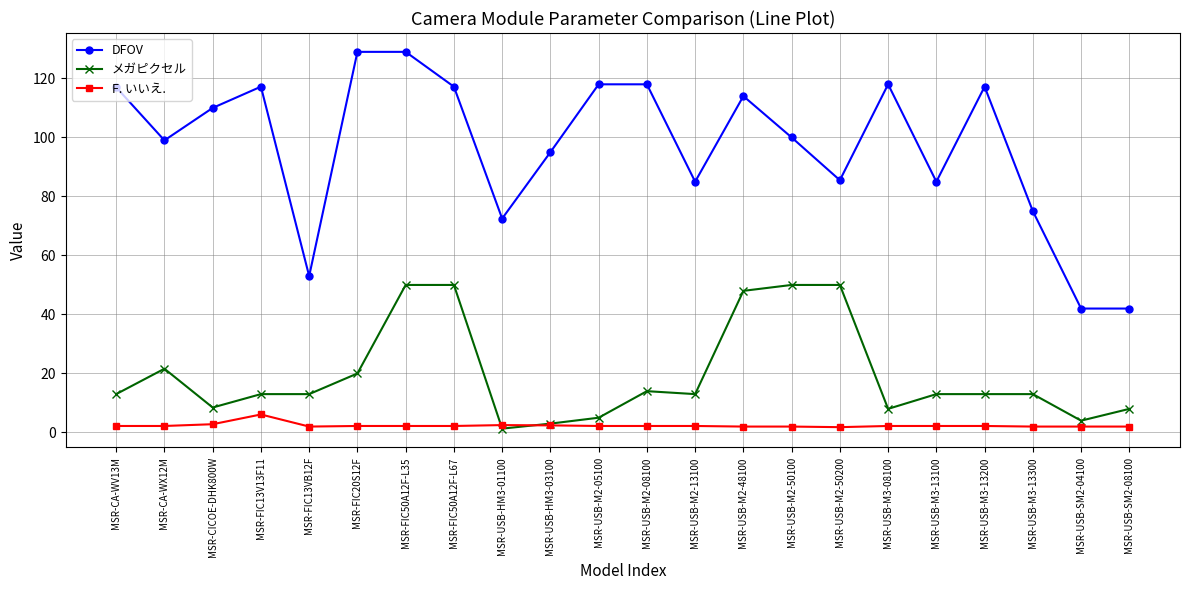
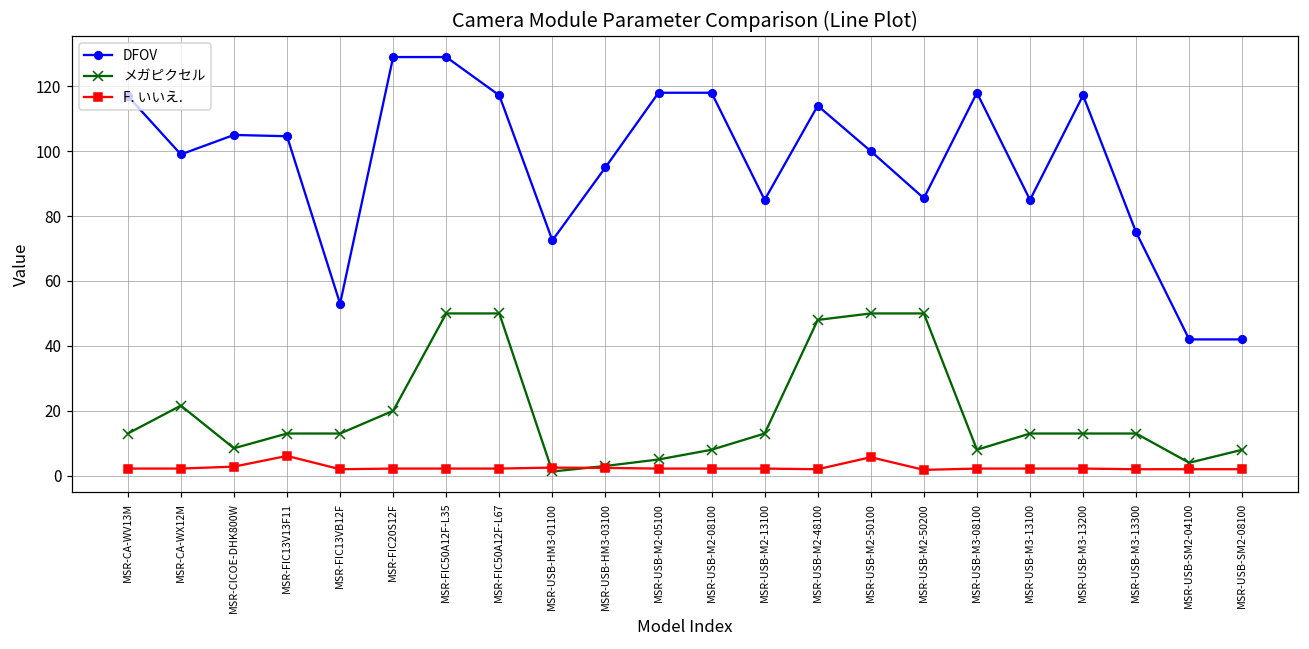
DFOV, MSR-CICOE-DHK800W: 110 -> 105
DFOV, MSR-FIC13V13F11: 117 -> 105
メガピクセル, MSR-USB-M2-08100: 14 -> 8
F. いいえ., MSR-USB-M2-50100: 2 -> 6
